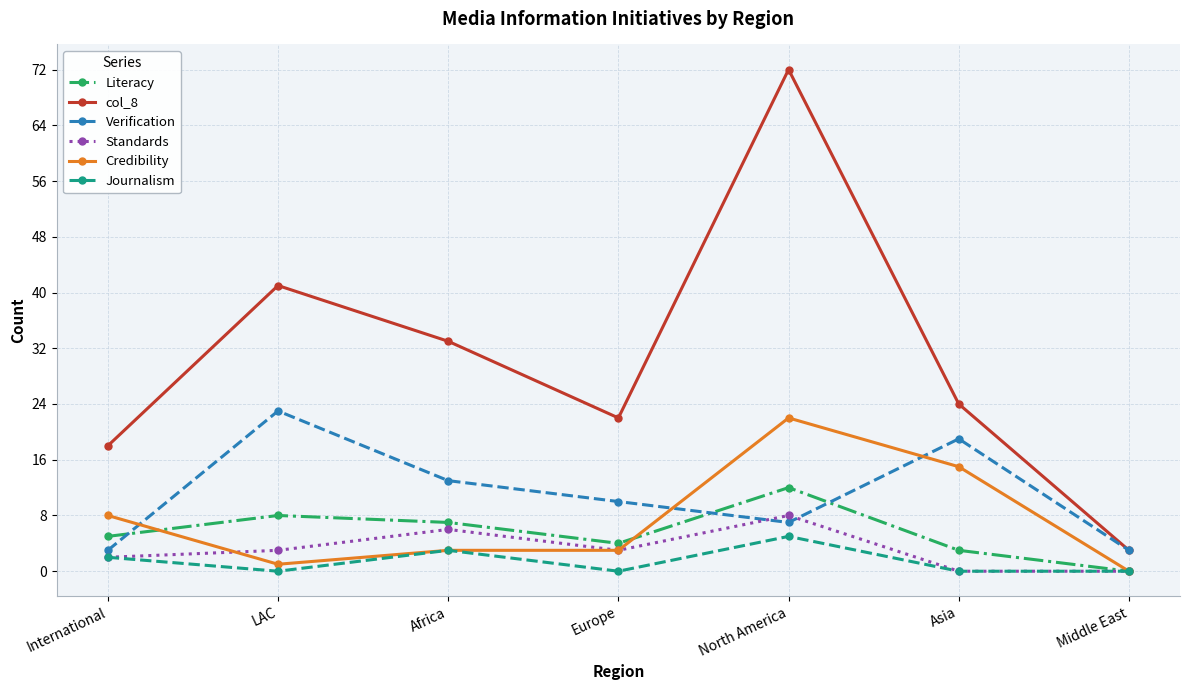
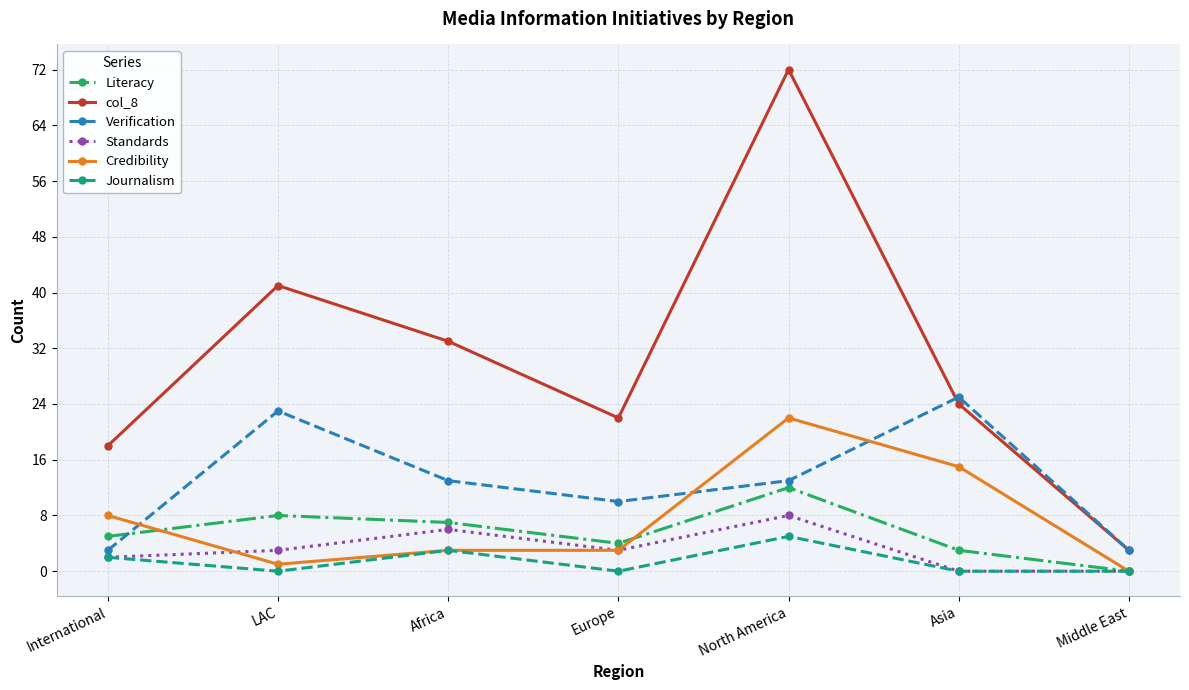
Verification, North America: 7 -> 13
Verification, Asia: 19 -> 25
